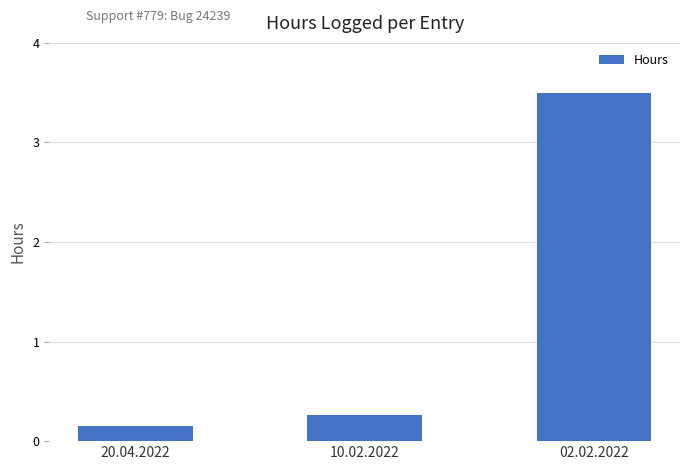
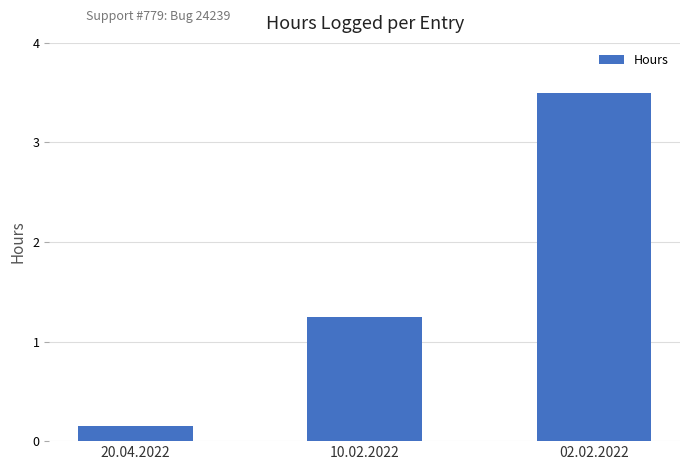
10.02.2022: 0.3 -> 1.3
